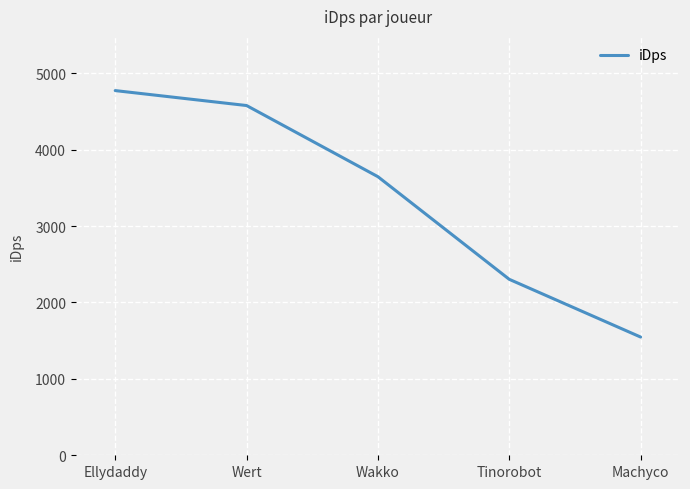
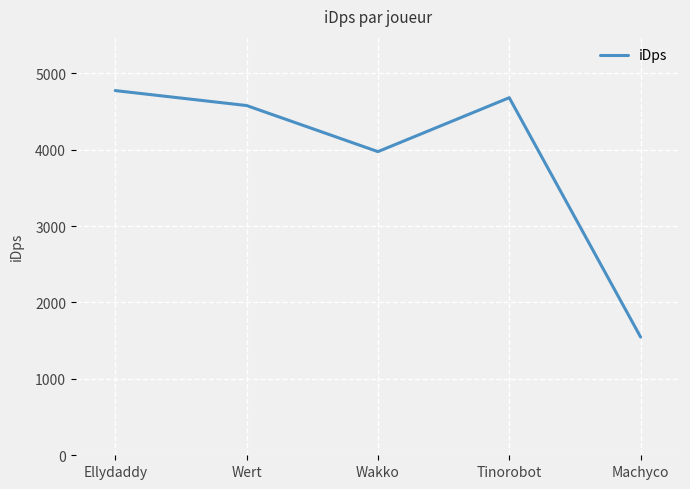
Wakko: 3600 -> 4000
Tinorobot: 2300 -> 4700
